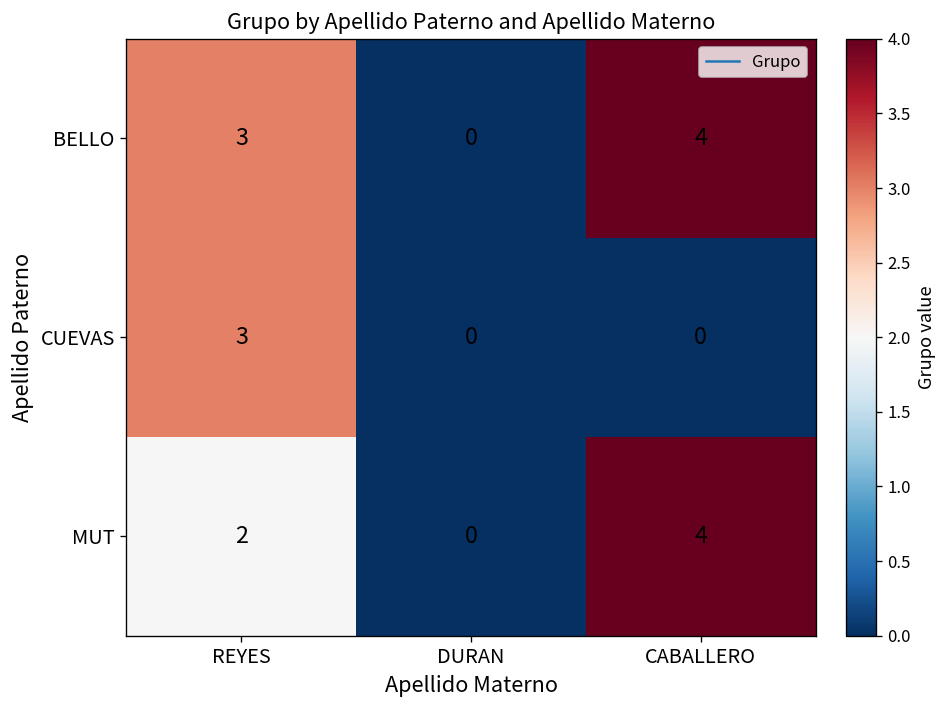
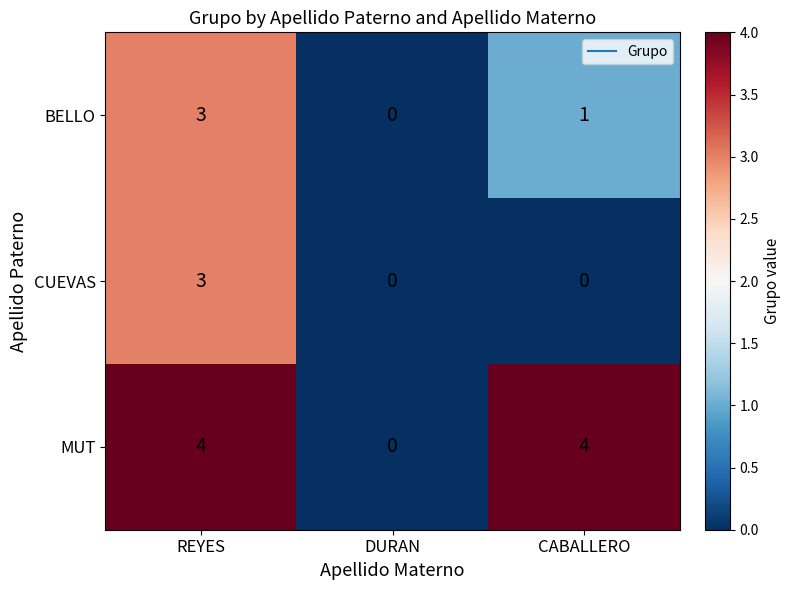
BELLO, CABALLERO: 4 -> 1
MUT, REYES: 2 -> 4
